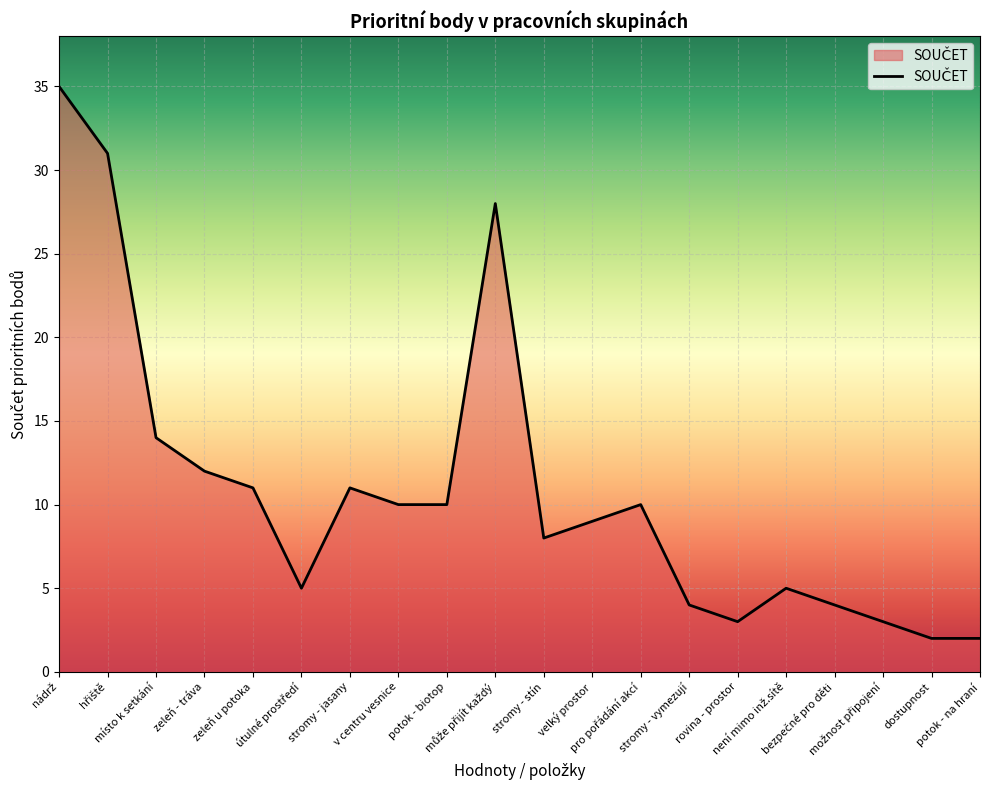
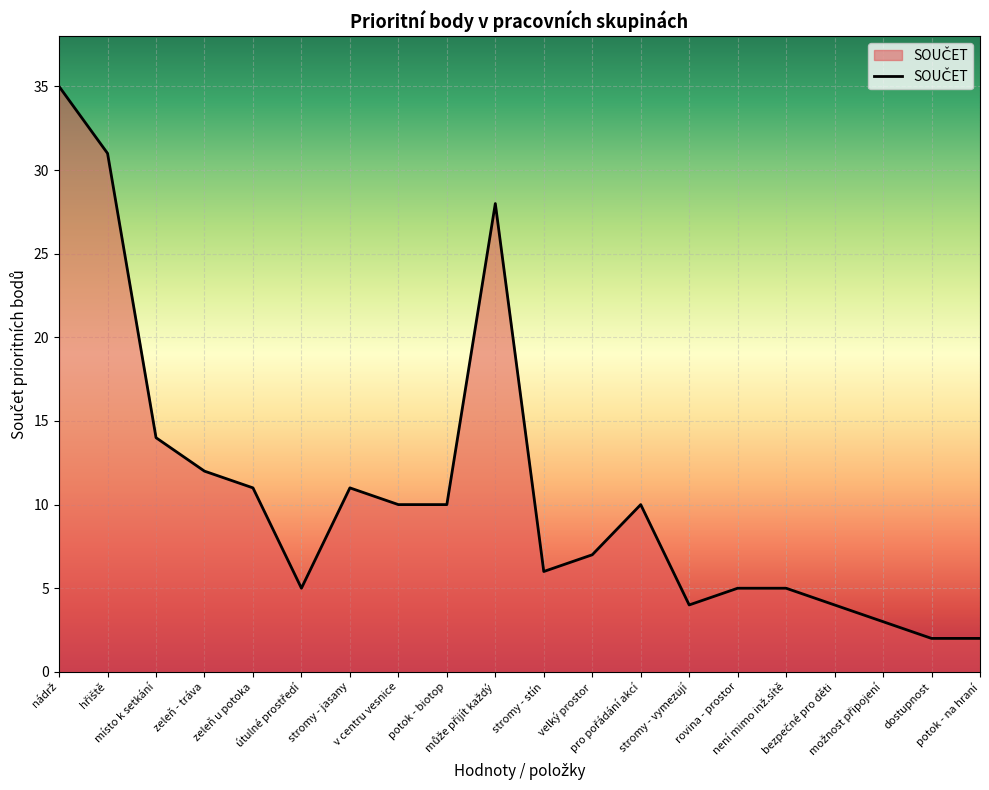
stromy - stín: 8 -> 6
velký prostor: 9 -> 7
rovina - prostor: 3 -> 5
